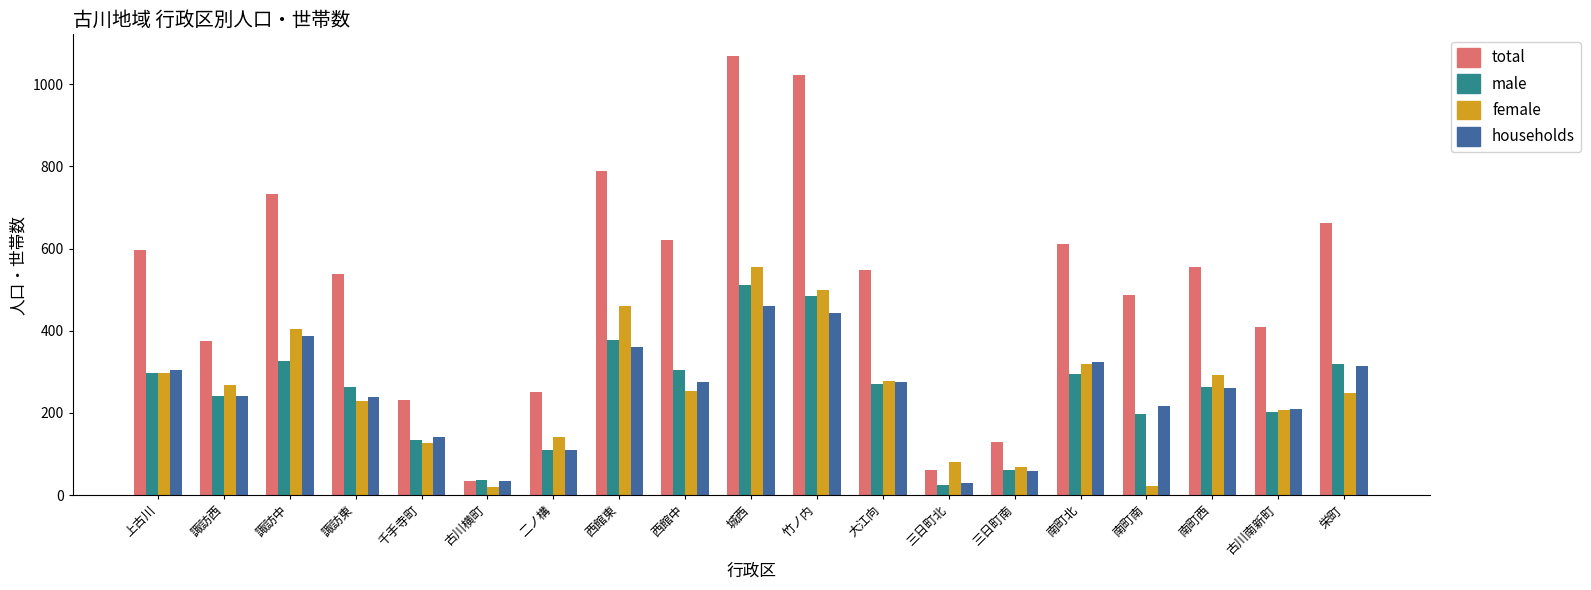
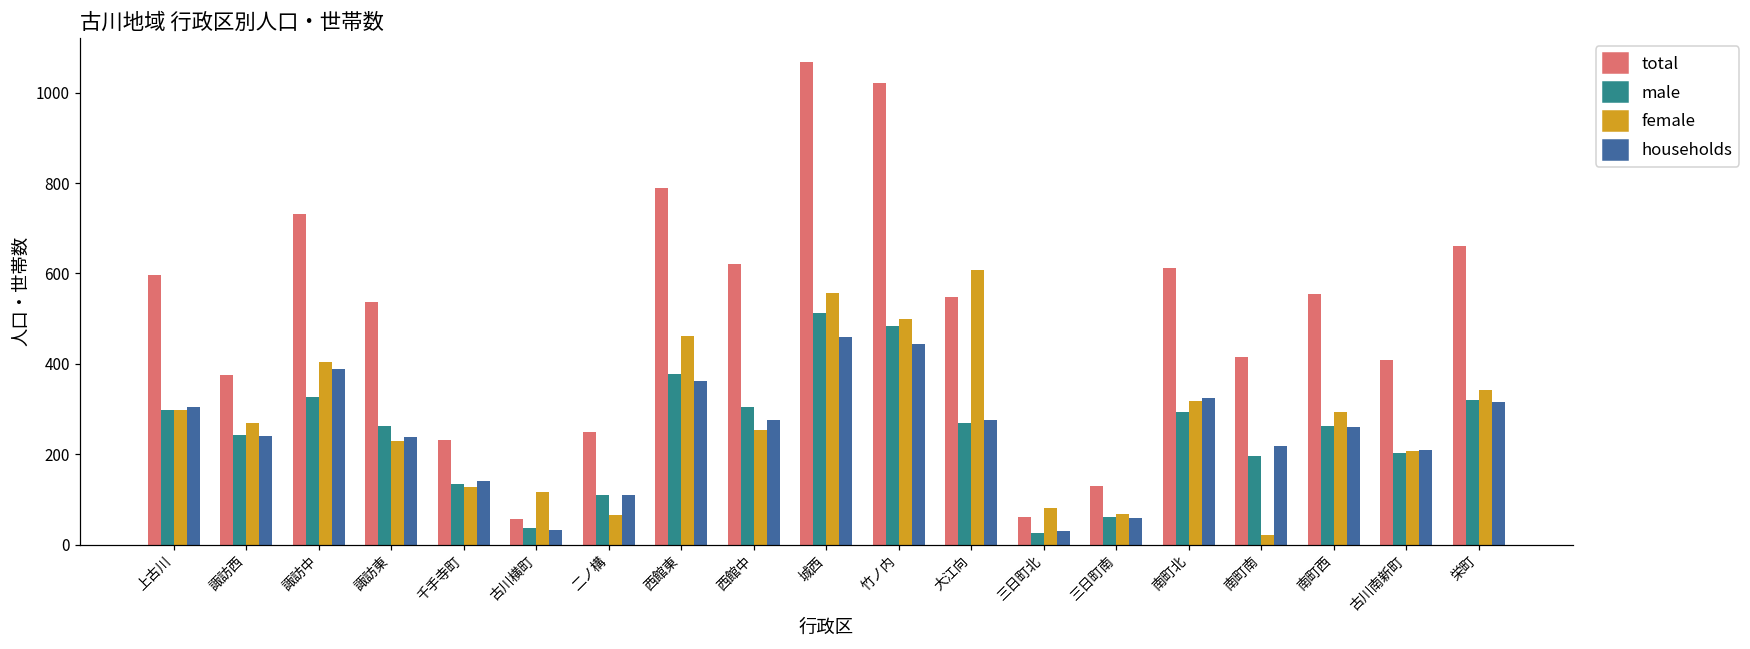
total, 古川横町: 40 -> 60
female, 古川横町: 20 -> 120
female, 二ノ構: 140 -> 70
female, 大江向: 280 -> 610
total, 南町南: 490 -> 420
female, 栄町: 250 -> 340
